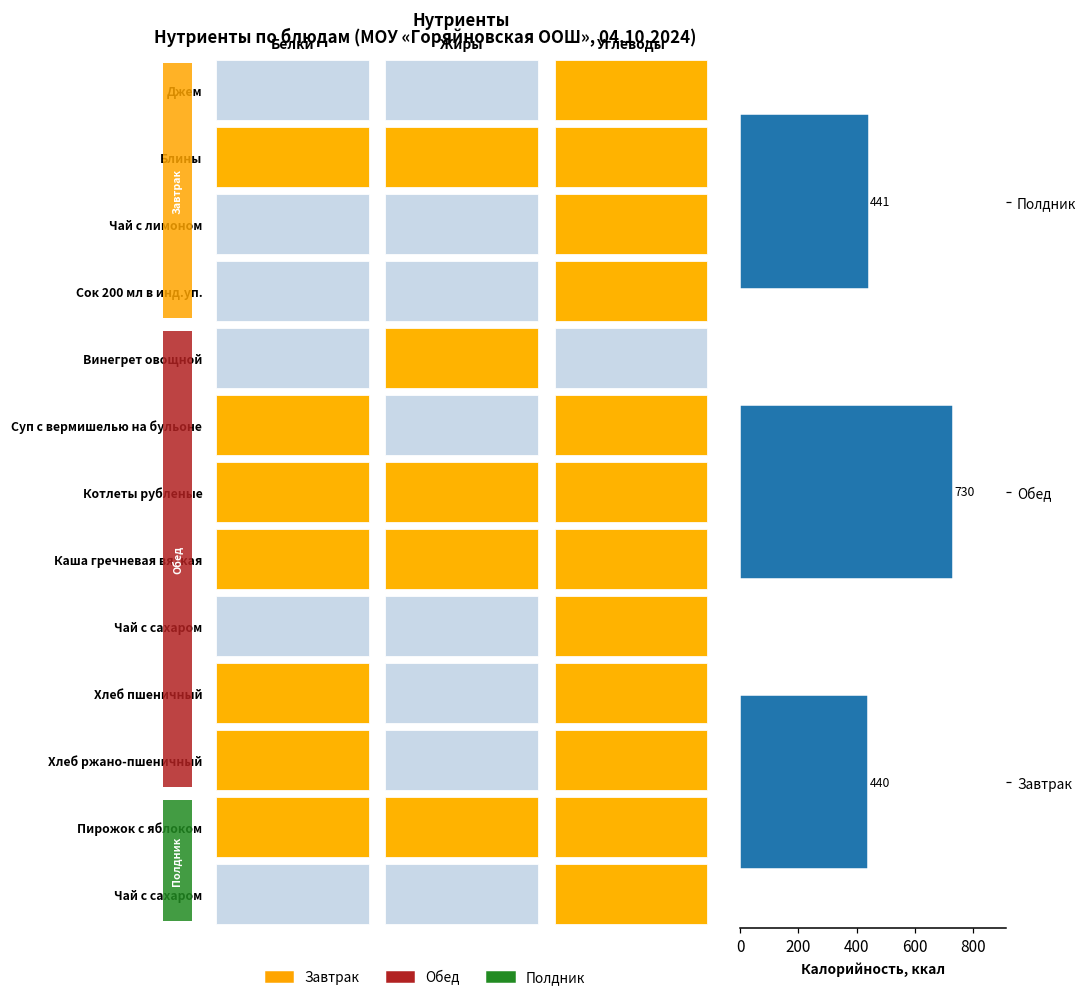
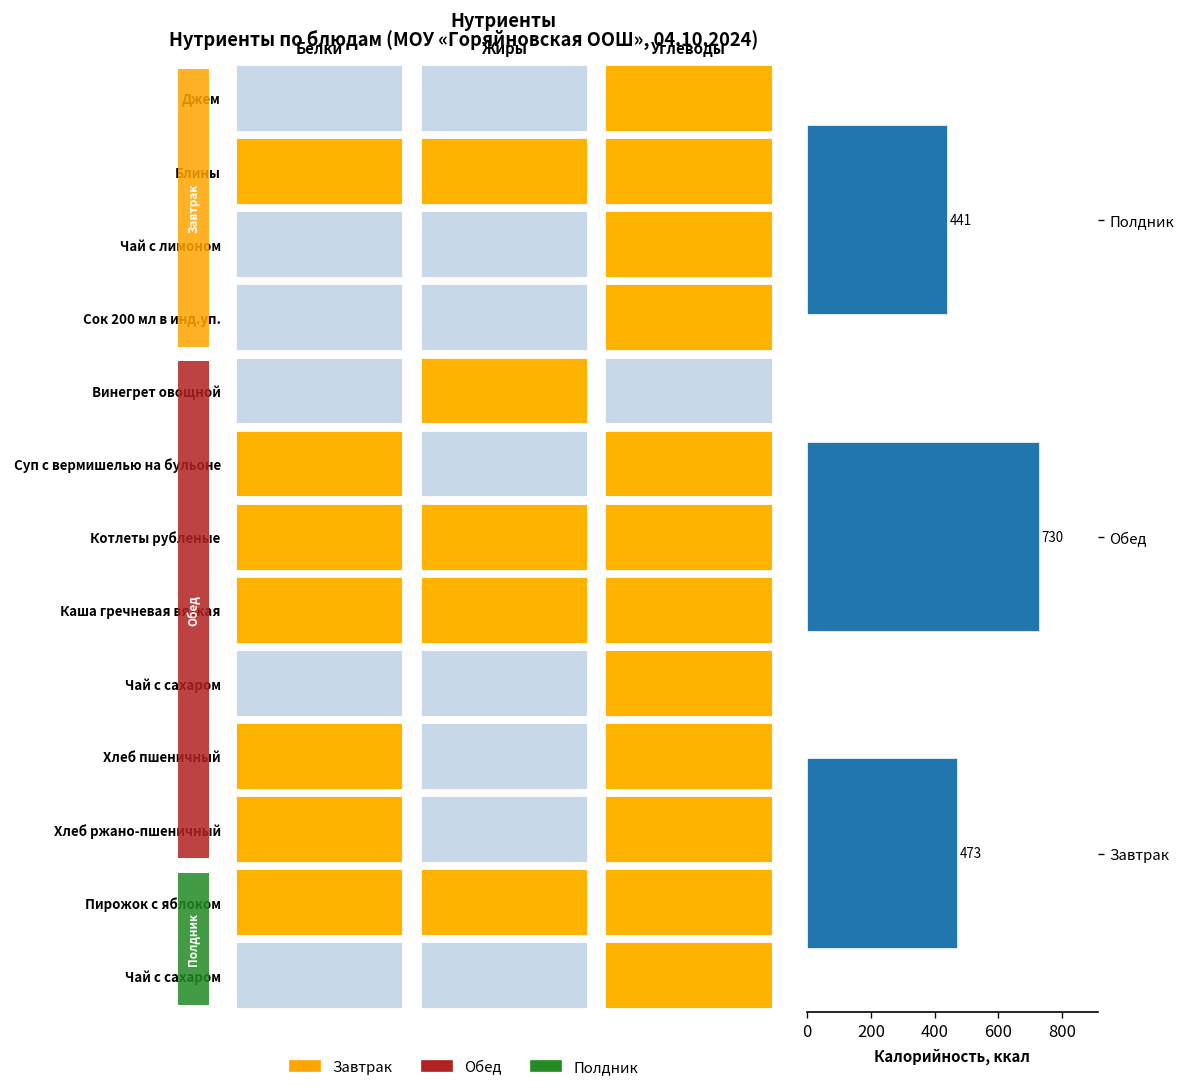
Завтрак: 440 -> 473
